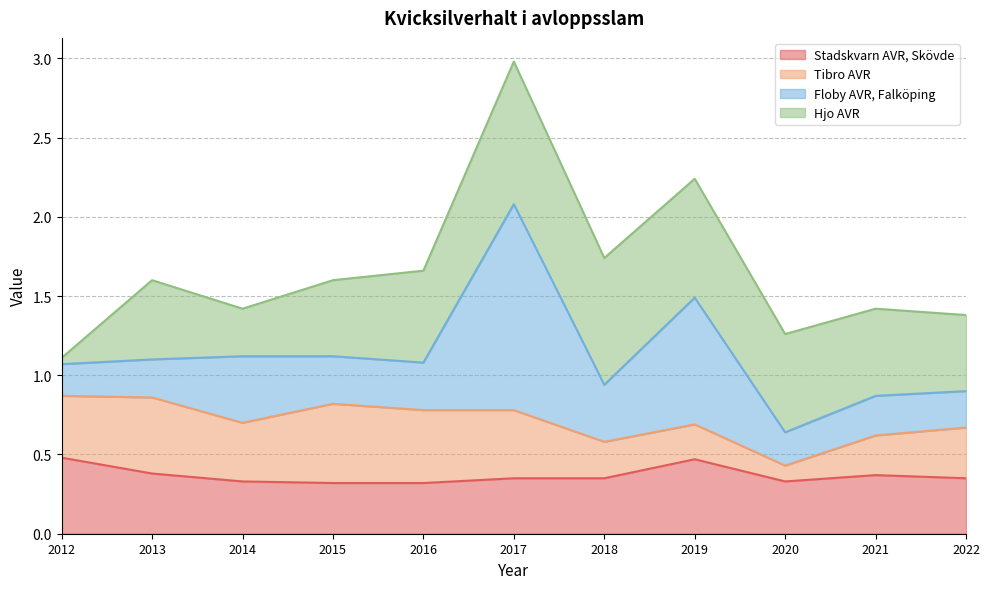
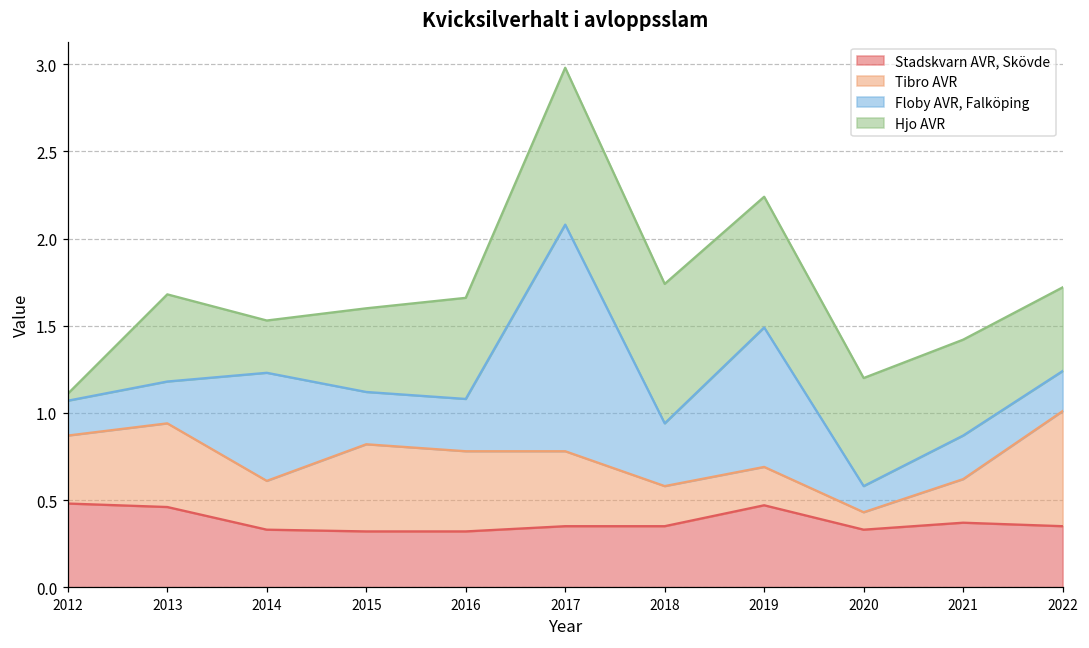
Stadskvarn AVR, Skövde, 2013: 0.38 -> 0.46
Tibro AVR, 2014: 0.37 -> 0.28
Floby AVR, Falköping, 2014: 0.42 -> 0.62
Floby AVR, Falköping, 2020: 0.21 -> 0.15
Tibro AVR, 2022: 0.32 -> 0.66
